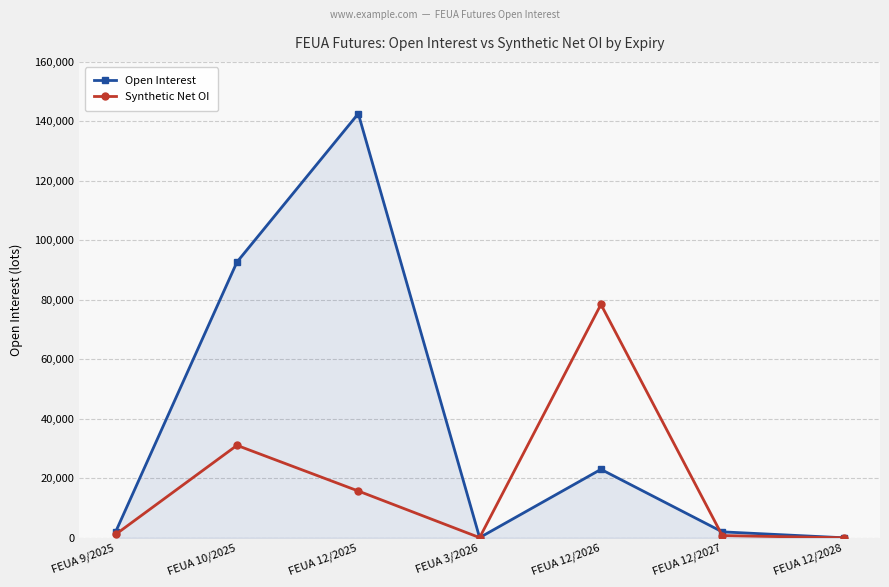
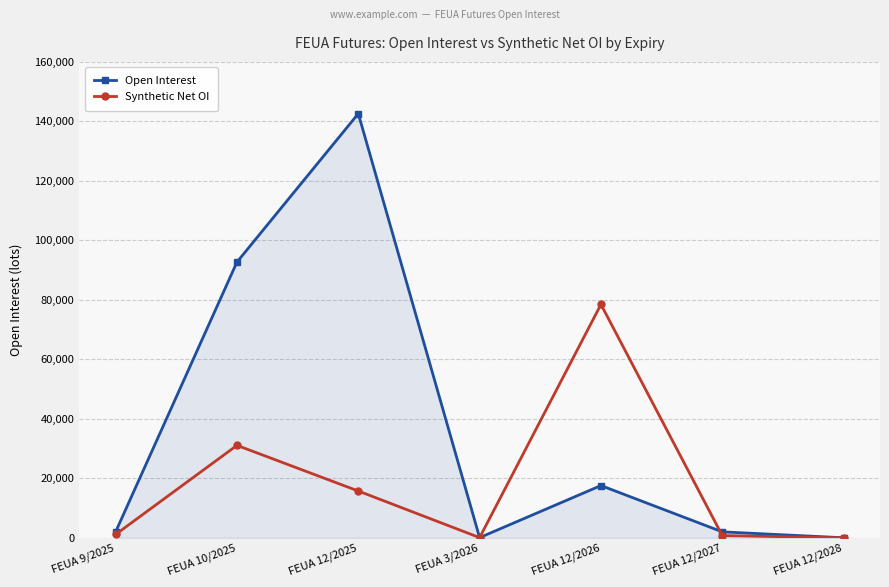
Open Interest, FEUA 12/2026: 23,000 -> 18,000
